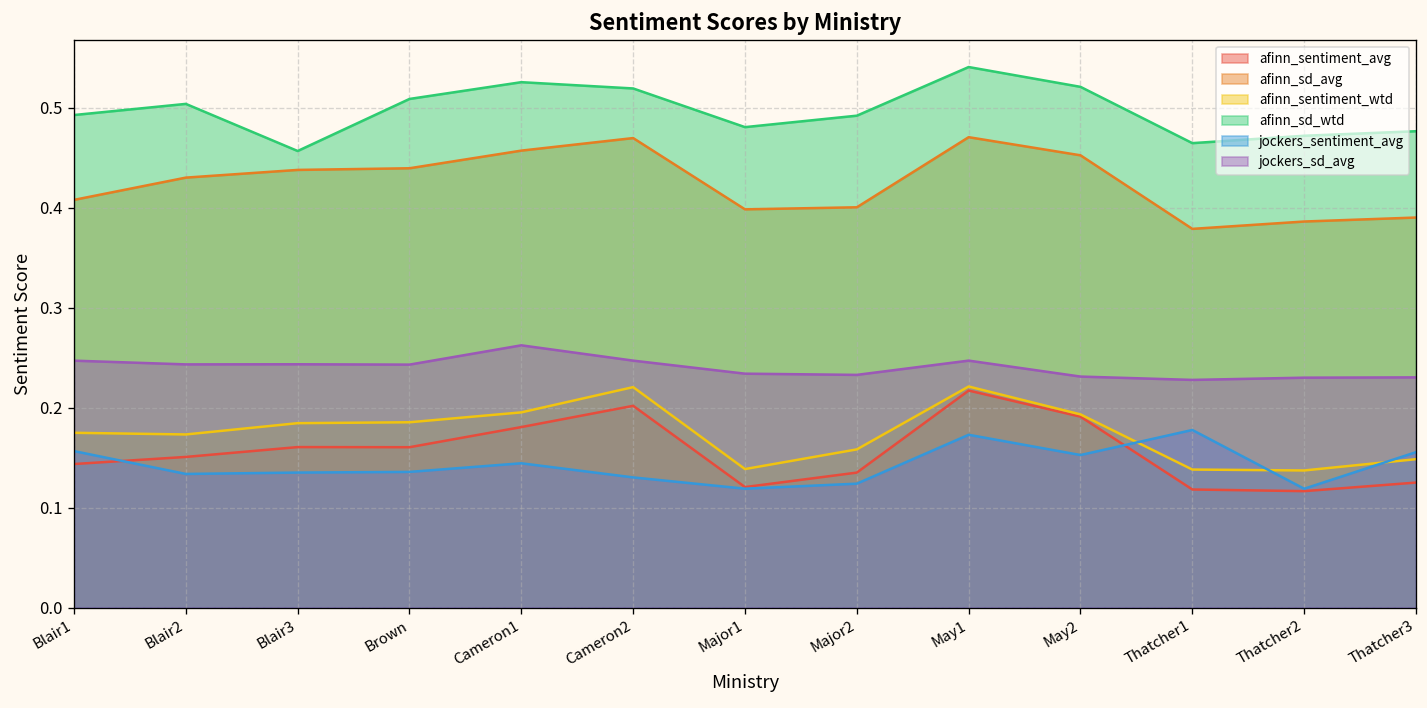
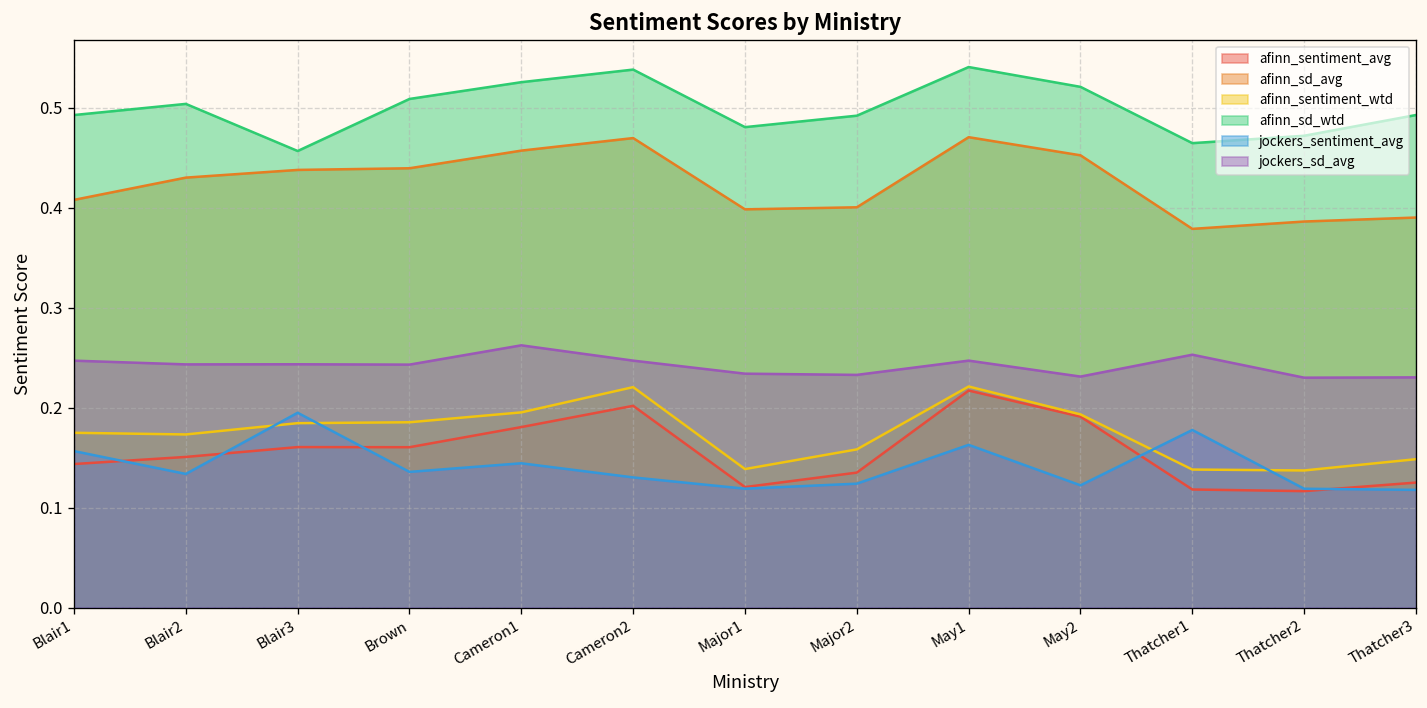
jockers_sentiment_avg, Blair3: 0.14 -> 0.19
afinn_sd_wtd, Cameron2: 0.52 -> 0.54
jockers_sentiment_avg, May1: 0.17 -> 0.16
jockers_sentiment_avg, May2: 0.15 -> 0.12
jockers_sd_avg, Thatcher1: 0.23 -> 0.25
afinn_sd_wtd, Thatcher3: 0.48 -> 0.49
jockers_sentiment_avg, Thatcher3: 0.16 -> 0.12
